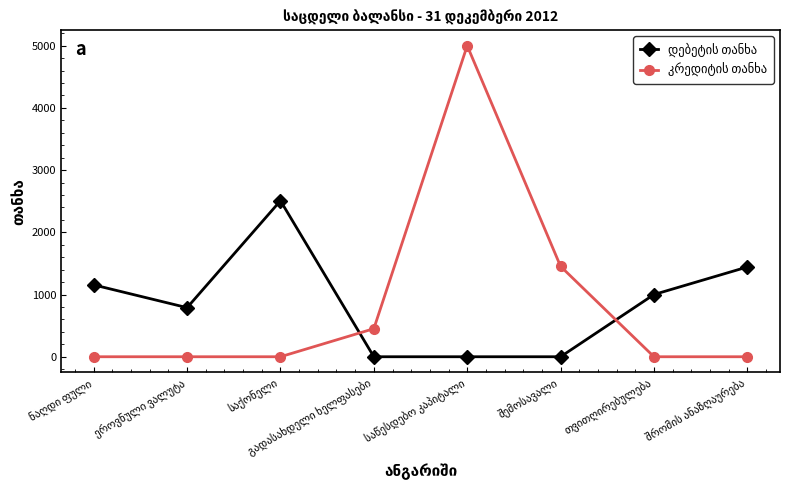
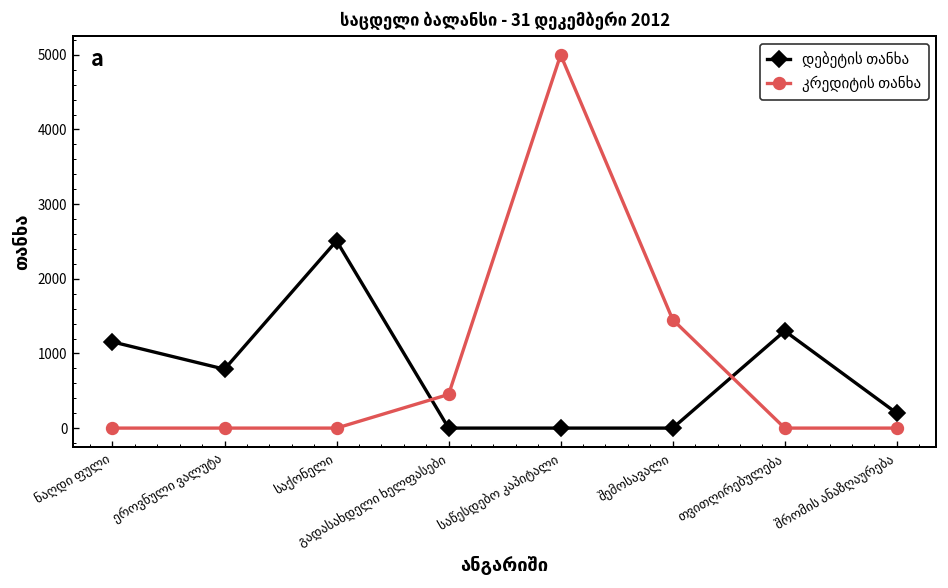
დებეტის თანხა, თვითღირებულება: 1000 -> 1300
დებეტის თანხა, შრომის ანაზღაურება: 1400 -> 200
